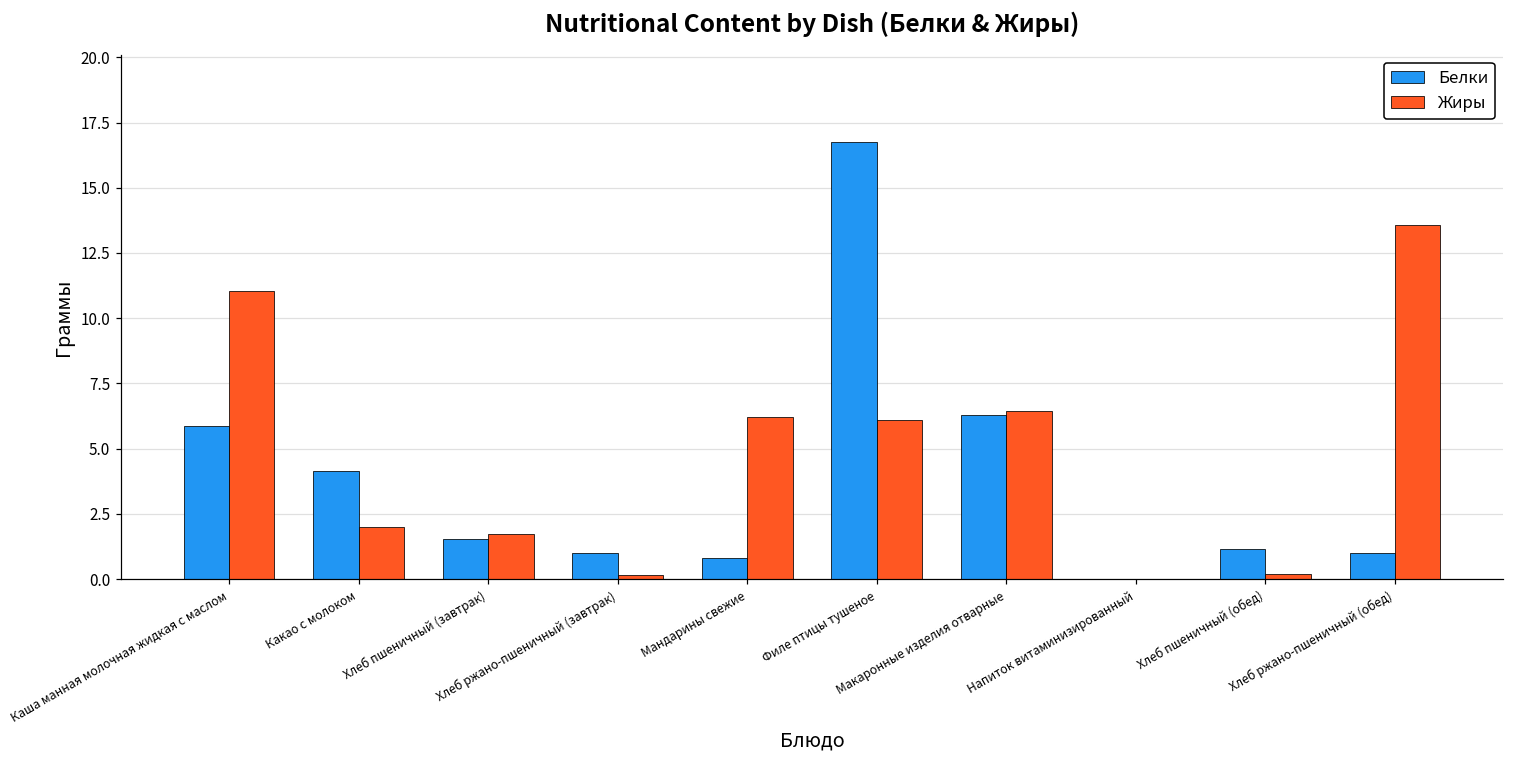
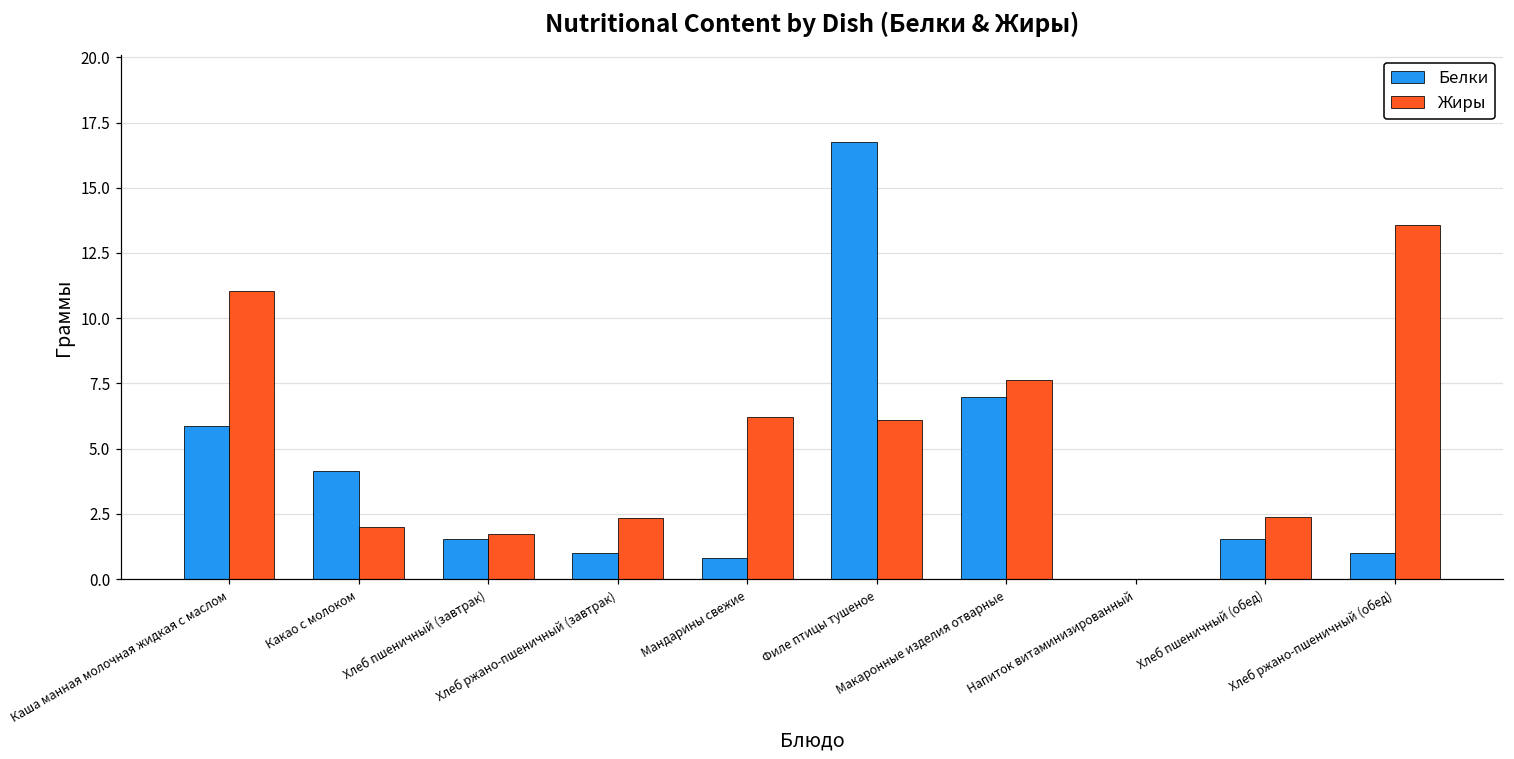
Жиры, Хлеб ржано-пшеничный (завтрак): 0.2 -> 2.3
Белки, Макаронные изделия отварные: 6.3 -> 7.0
Жиры, Макаронные изделия отварные: 6.4 -> 7.7
Белки, Хлеб пшеничный (обед): 1.2 -> 1.5
Жиры, Хлеб пшеничный (обед): 0.2 -> 2.4
